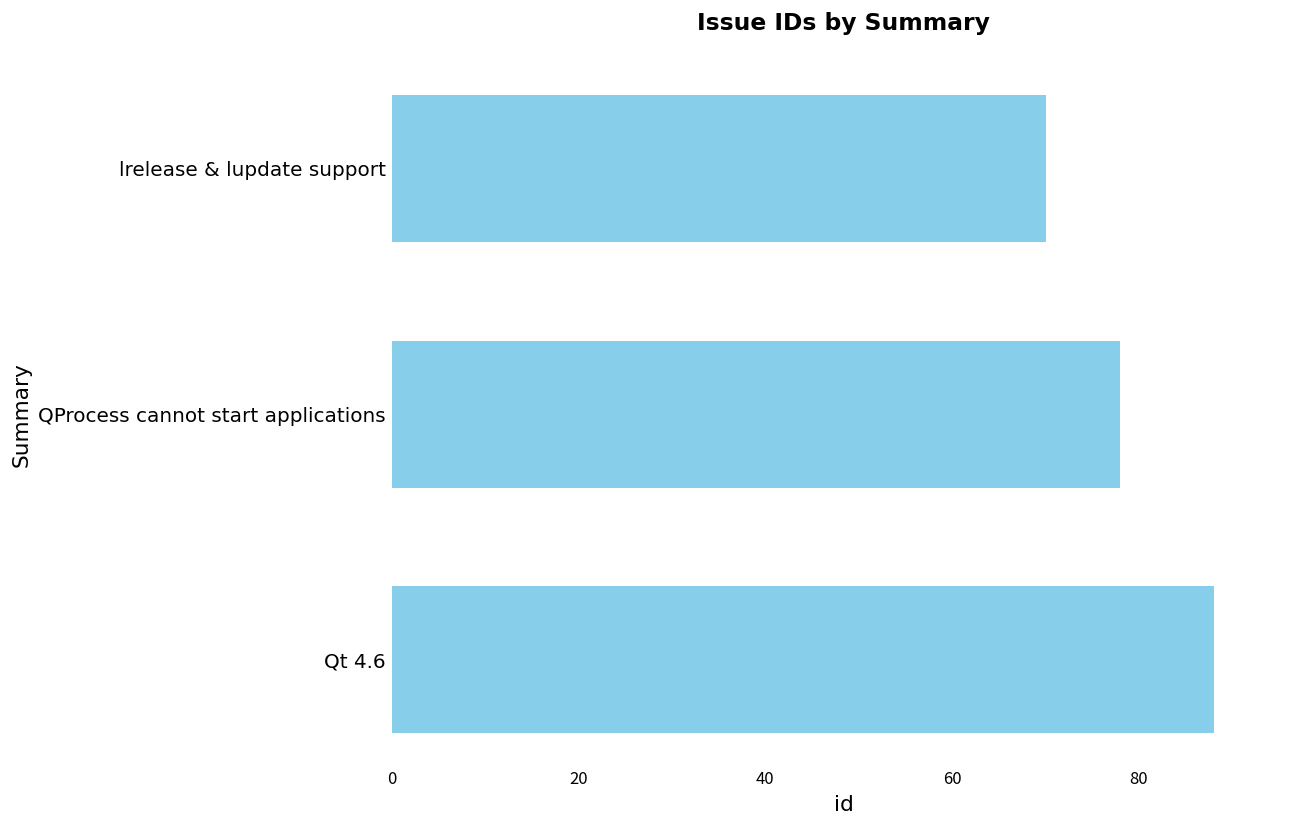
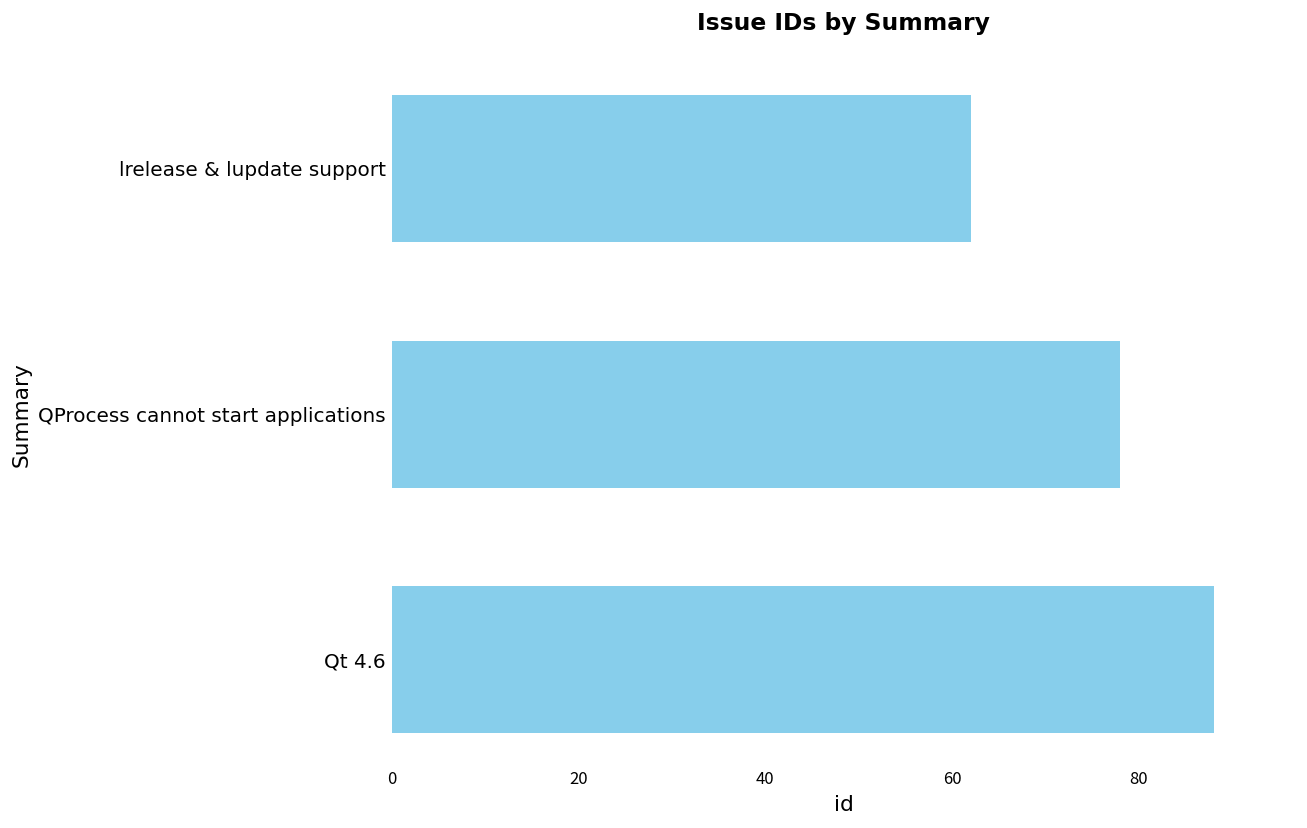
lrelease & lupdate support: 70 -> 62
